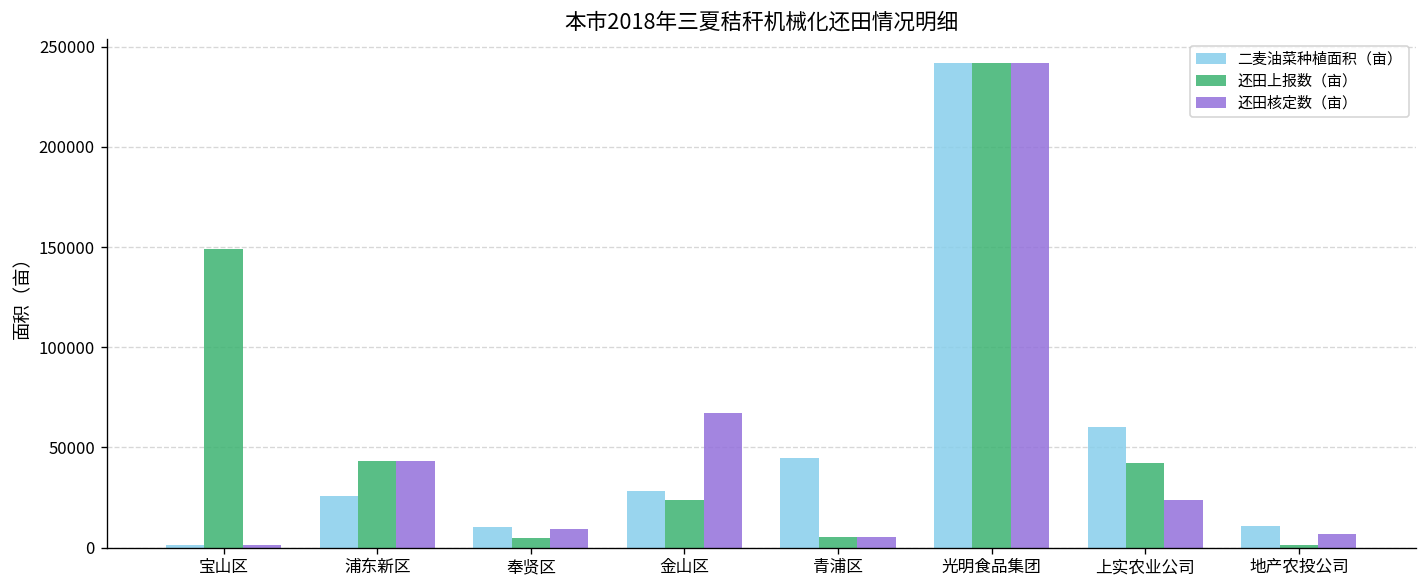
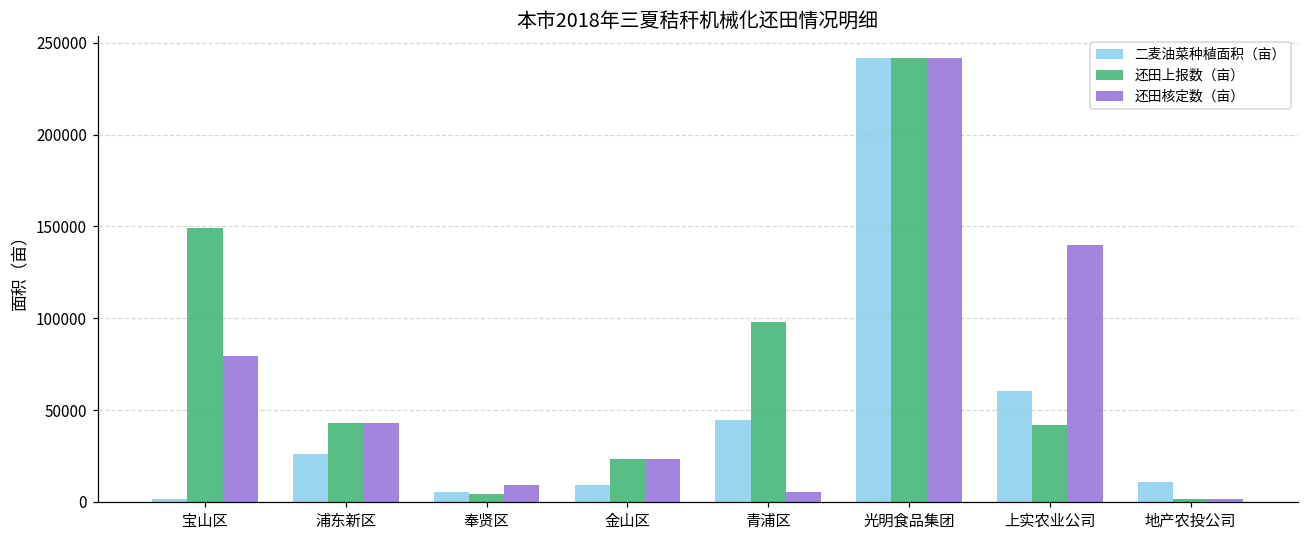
还田核定数（亩）, 宝山区: 1000 -> 79000
二麦油菜种植面积（亩）, 奉贤区: 10000 -> 5000
二麦油菜种植面积（亩）, 金山区: 28000 -> 9000
还田核定数（亩）, 金山区: 67000 -> 24000
还田上报数（亩）, 青浦区: 5000 -> 98000
还田核定数（亩）, 上实农业公司: 24000 -> 140000
还田核定数（亩）, 地产农投公司: 7000 -> 2000
